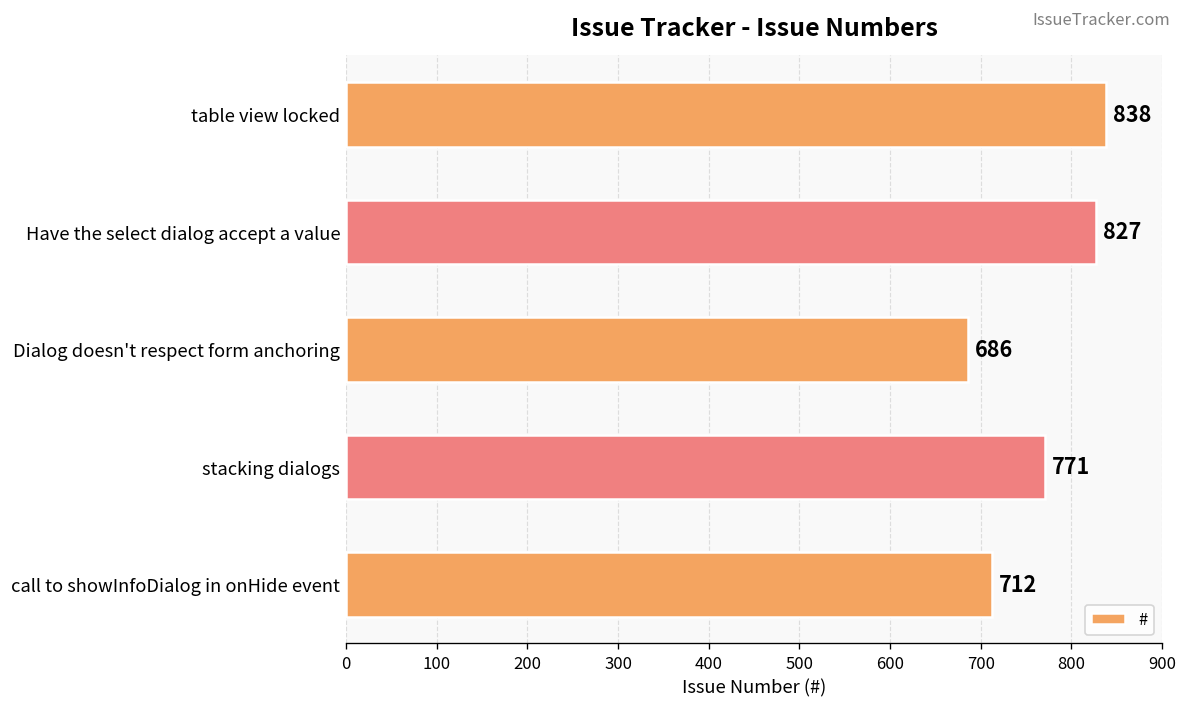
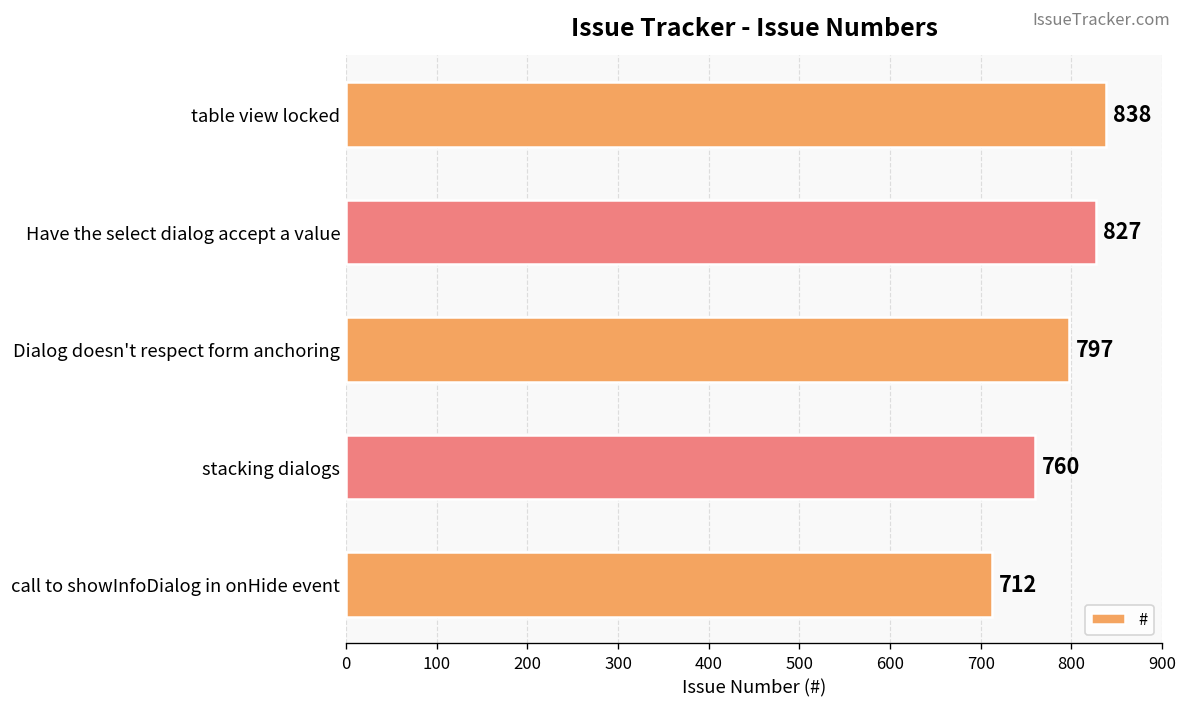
Dialog doesn't respect form anchoring: 686 -> 797
stacking dialogs: 771 -> 760
